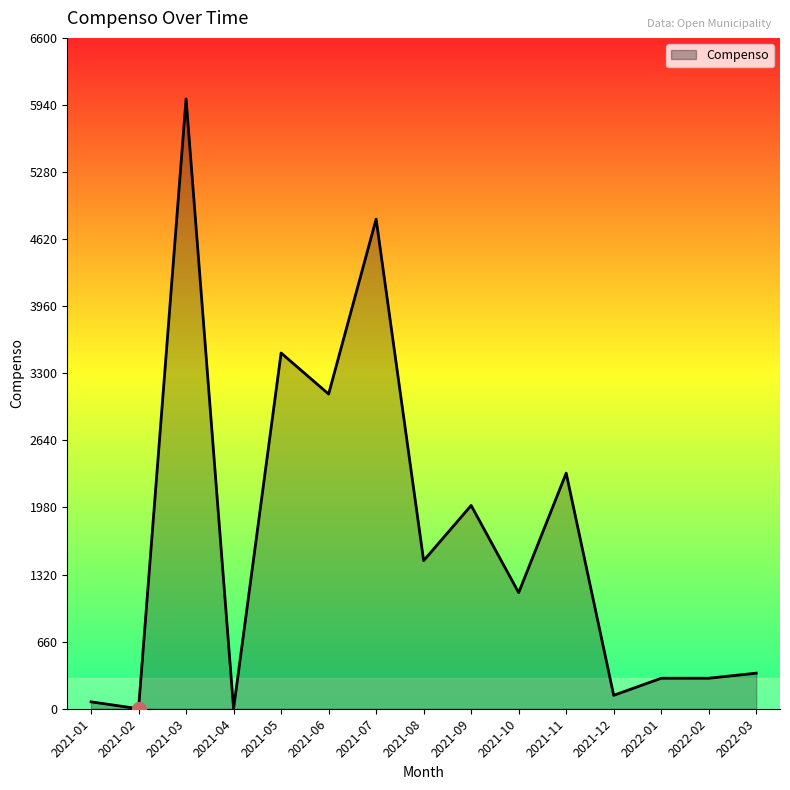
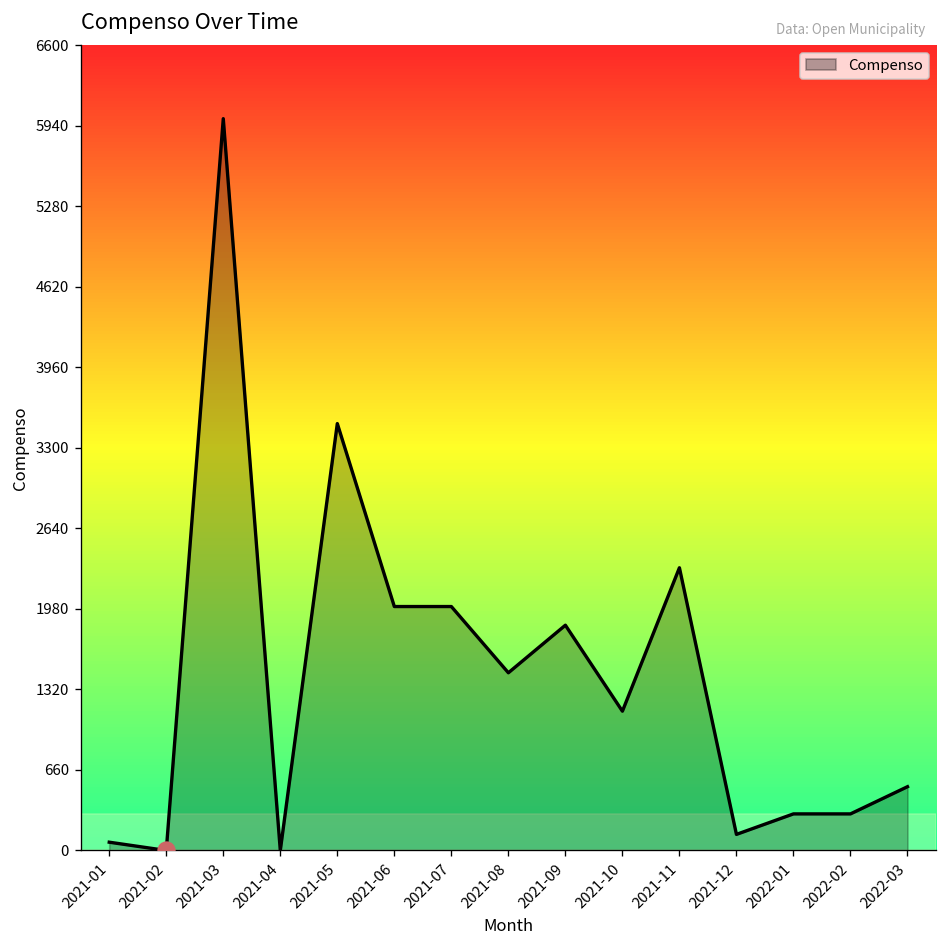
Compenso, 2021-06: 3100 -> 2000
Compenso, 2021-07: 4820 -> 2000
Compenso, 2021-09: 2000 -> 1850
Compenso, 2022-03: 350 -> 520
